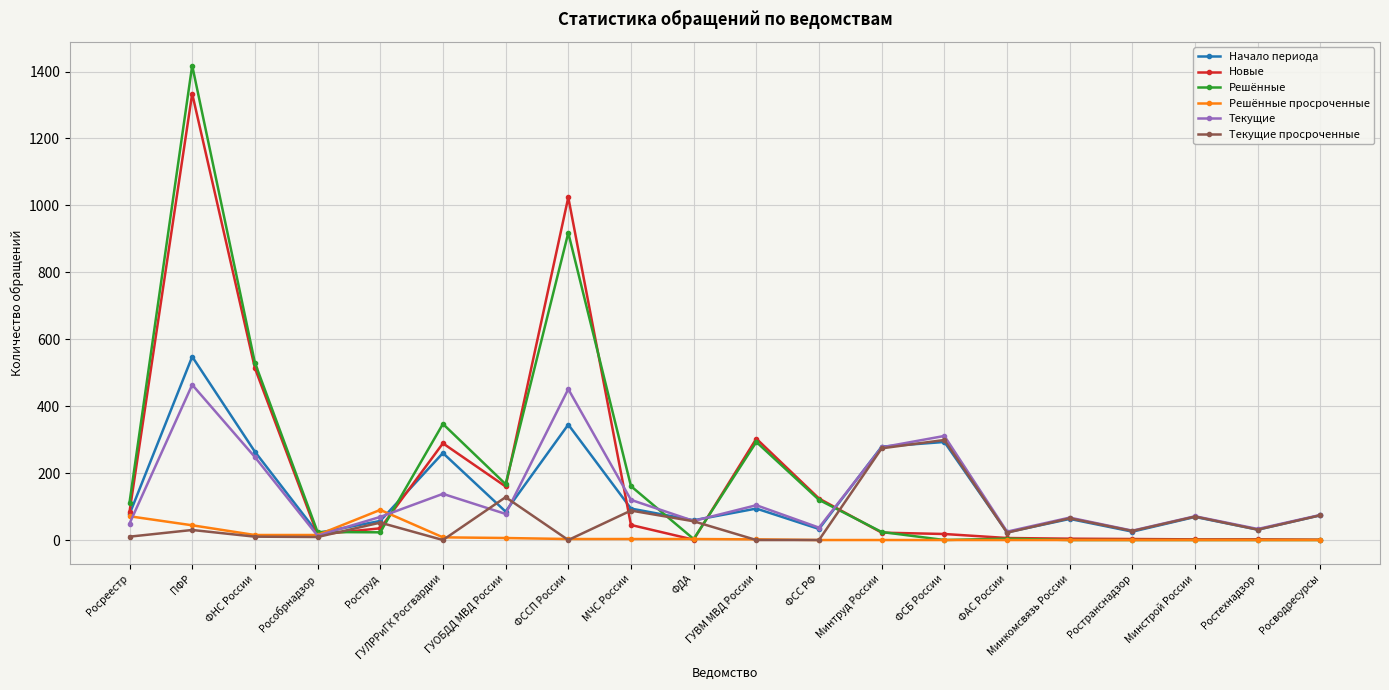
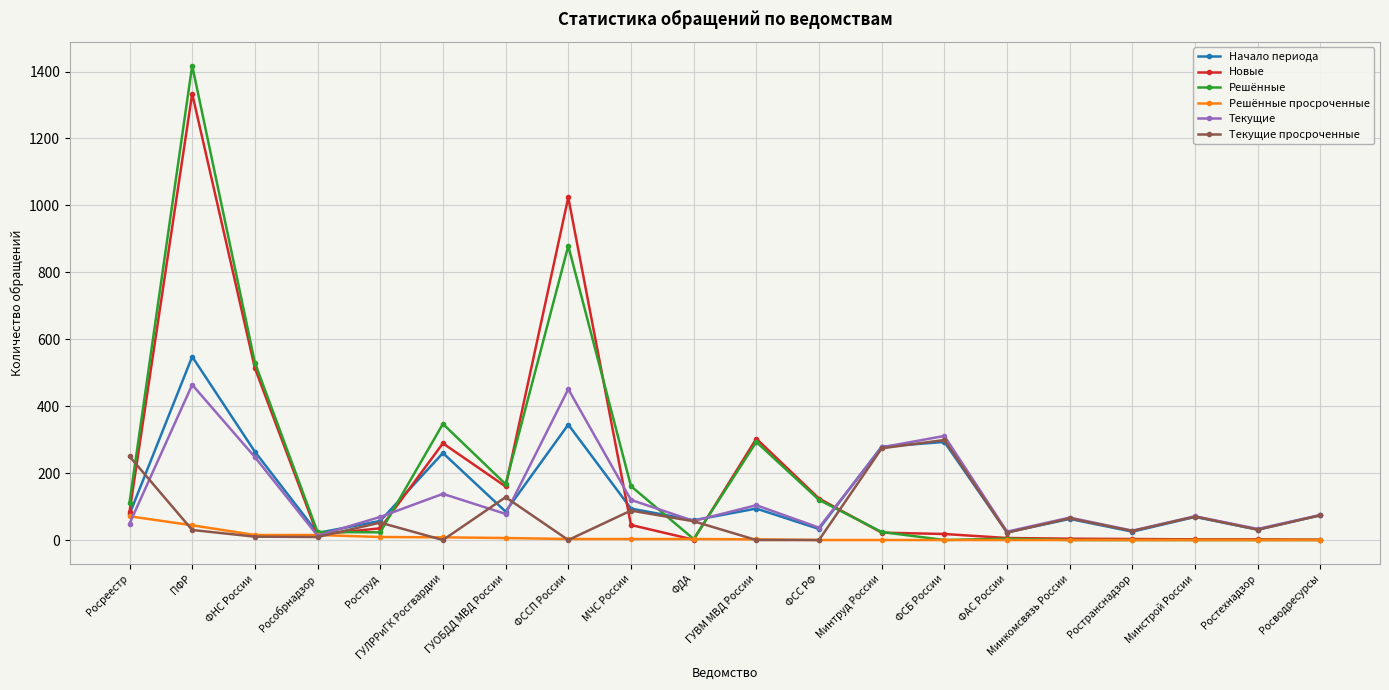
Текущие просроченные, Росреестр: 10 -> 250
Решённые просроченные, Роструд: 90 -> 10
Решённые, ФССП России: 920 -> 880
